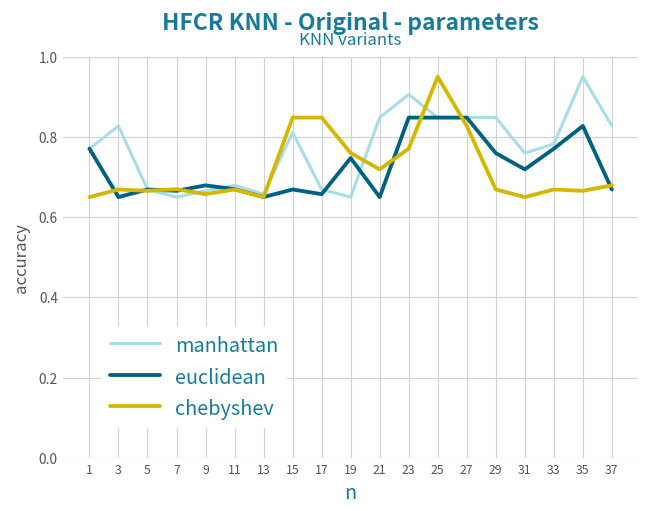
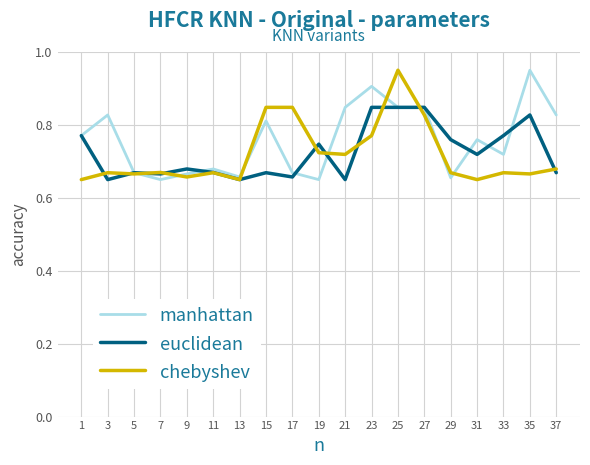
chebyshev, 19: 0.76 -> 0.72
manhattan, 29: 0.85 -> 0.65
manhattan, 33: 0.78 -> 0.72
